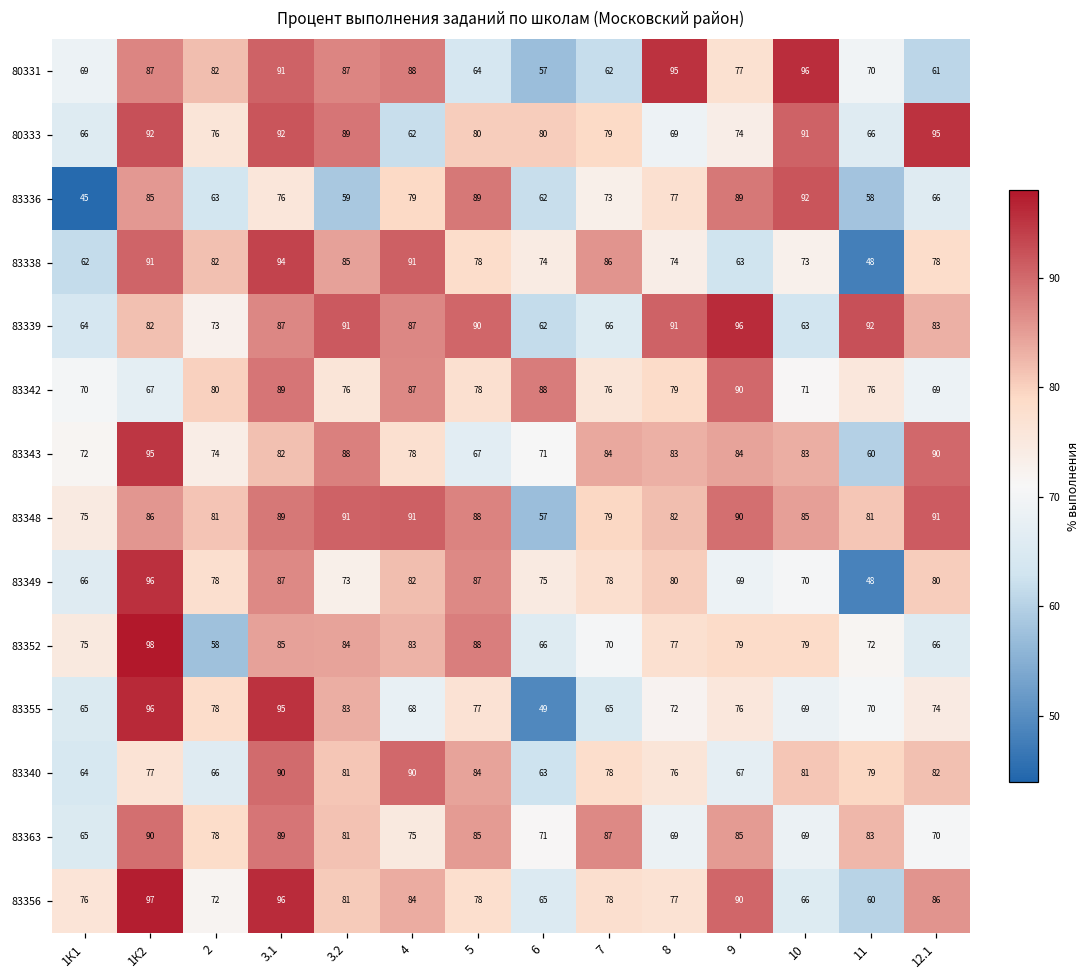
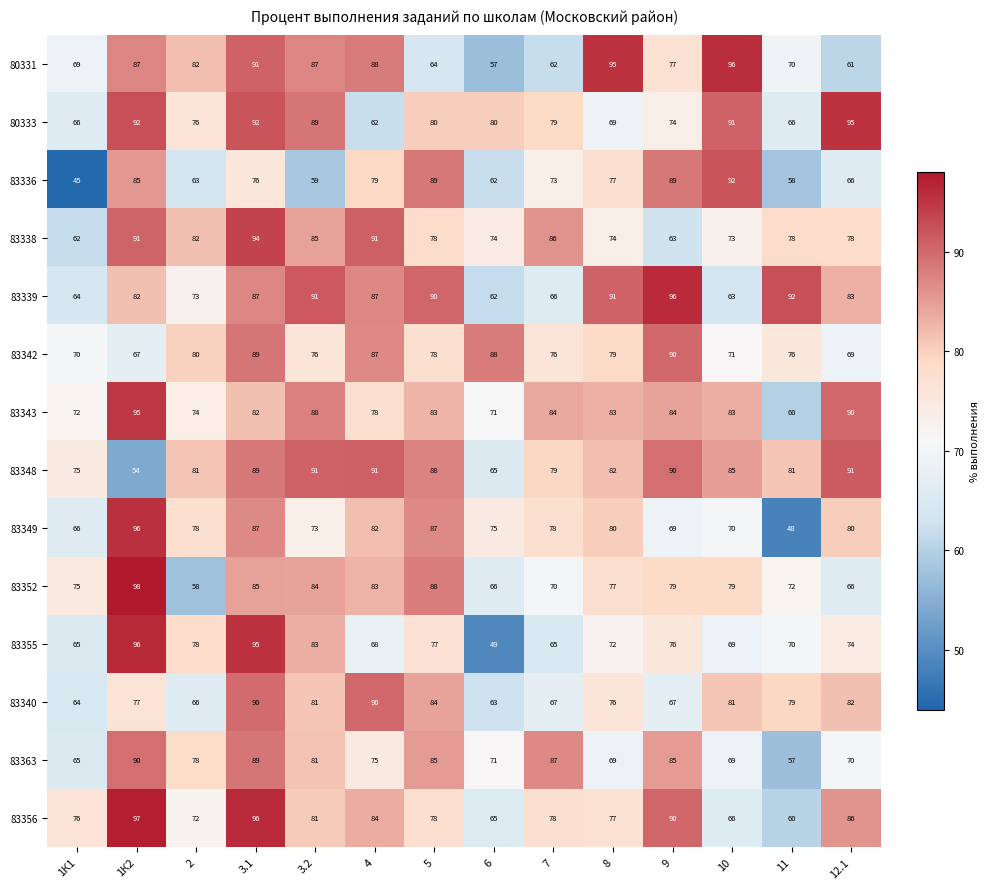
83338, 11: 48 -> 78
83343, 5: 67 -> 83
83348, 1К2: 86 -> 54
83348, 6: 57 -> 65
83340, 7: 78 -> 67
83363, 11: 83 -> 57
